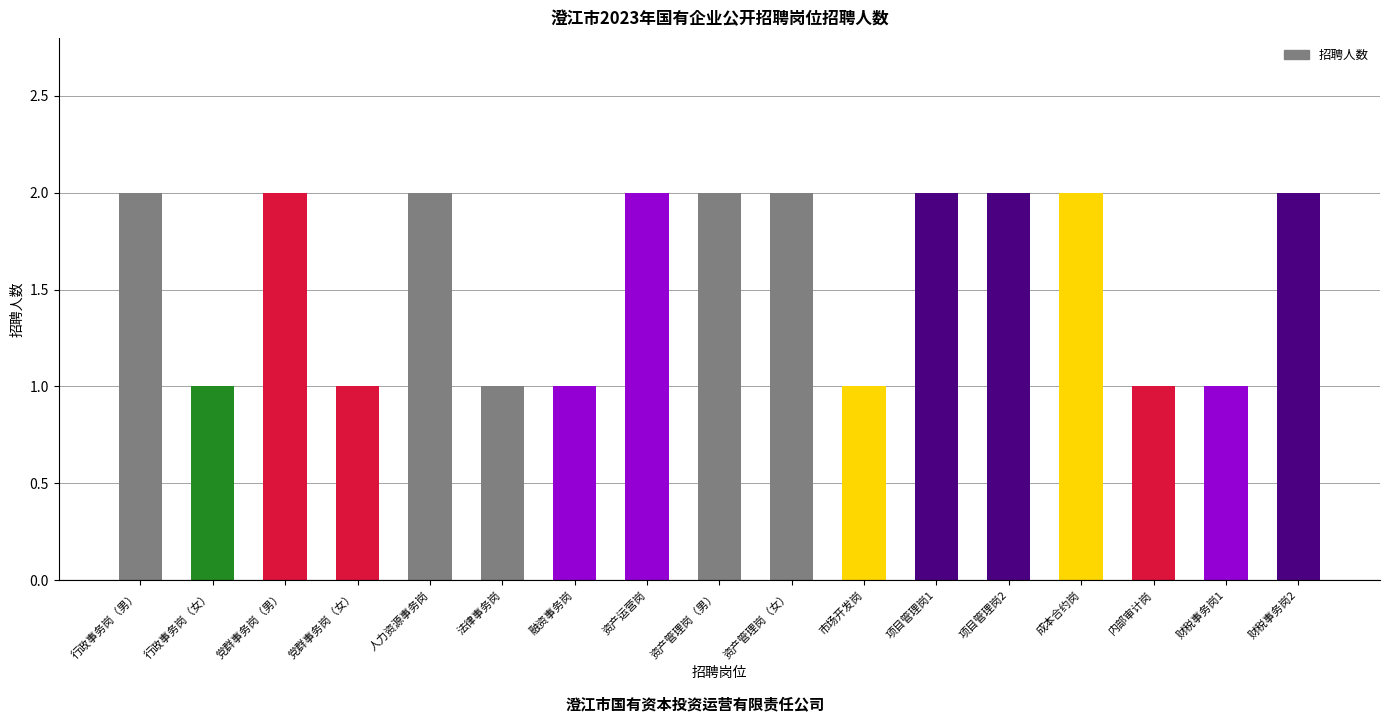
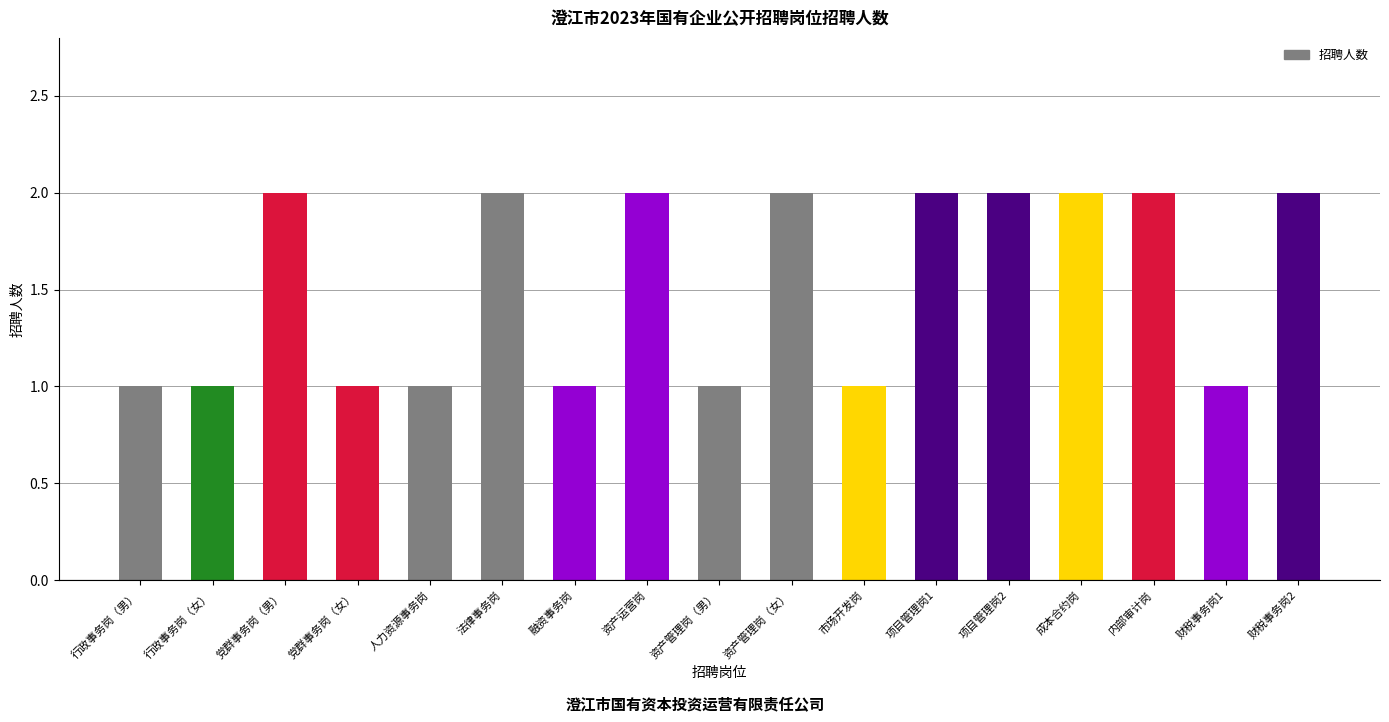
行政事务岗（男）: 2 -> 1
人力资源事务岗: 2 -> 1
法律事务岗: 1 -> 2
资产管理岗（男）: 2 -> 1
内部审计岗: 1 -> 2
